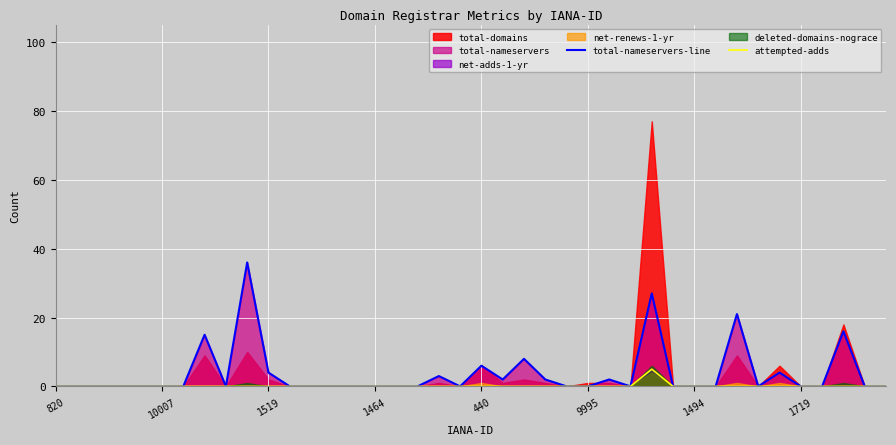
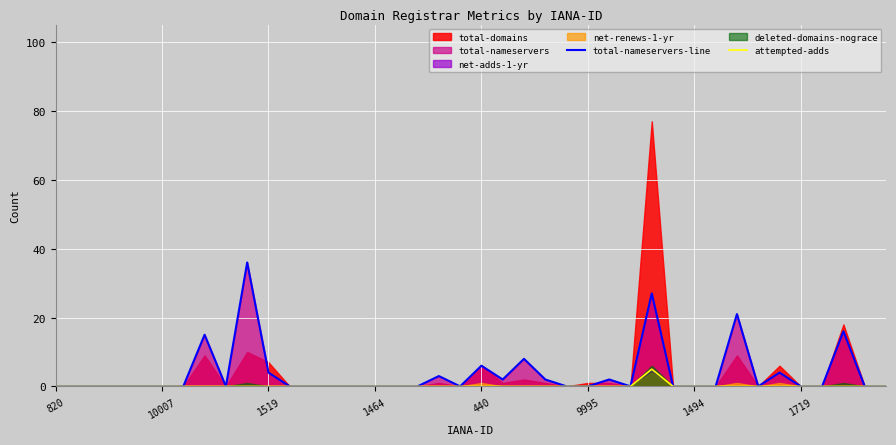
total-domains, 1519: 2 -> 7
